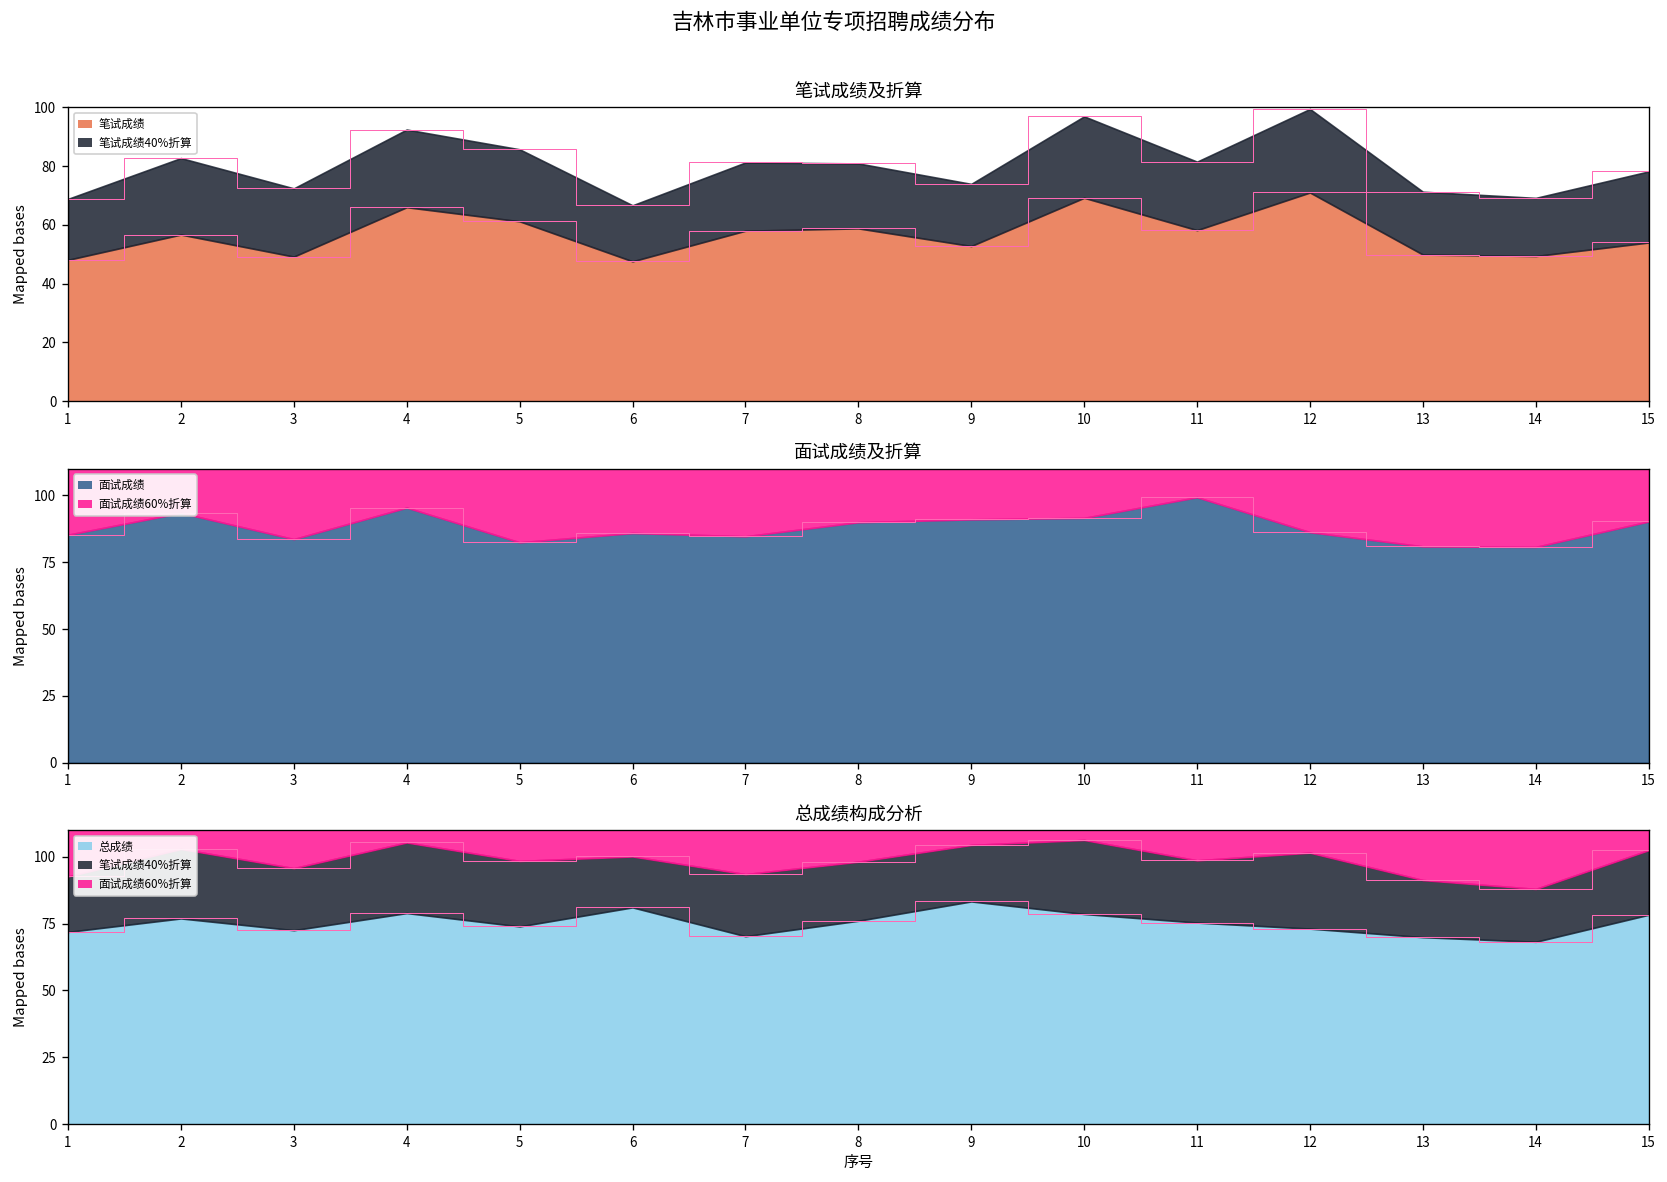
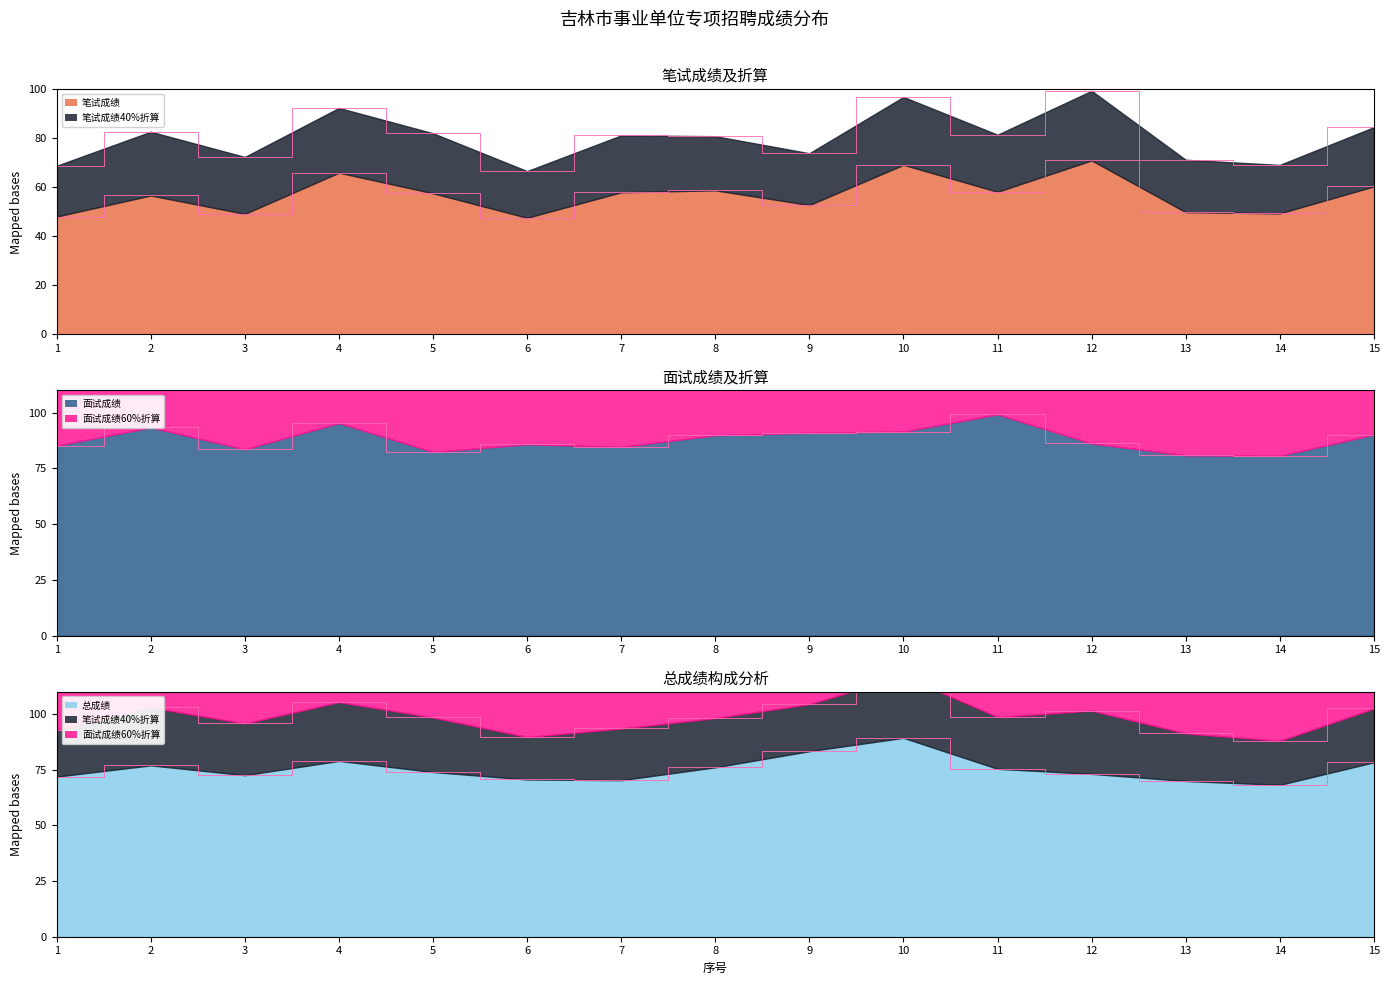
笔试成绩及折算, 笔试成绩, 5: 61 -> 58
笔试成绩及折算, 笔试成绩, 15: 54 -> 60
总成绩构成分析, 总成绩, 6: 81 -> 71
总成绩构成分析, 总成绩, 10: 79 -> 89
